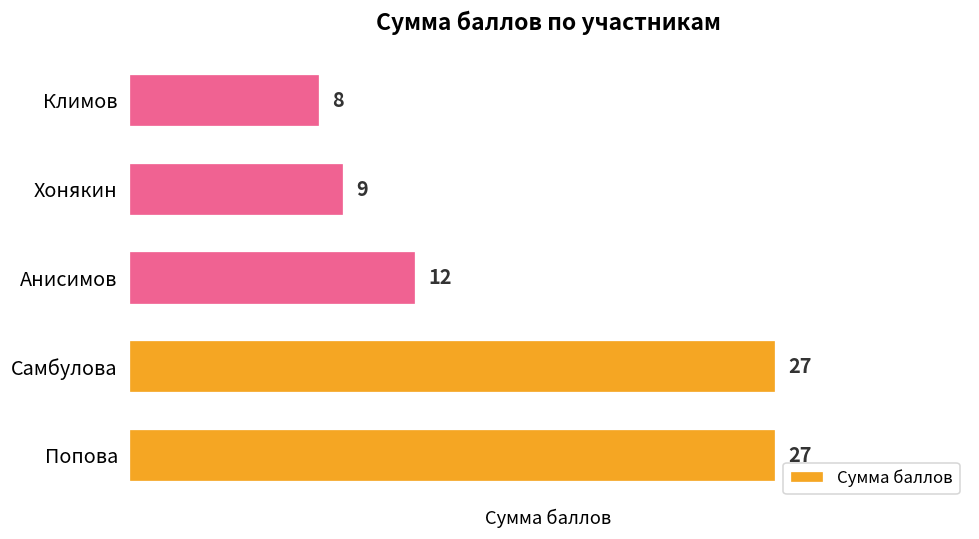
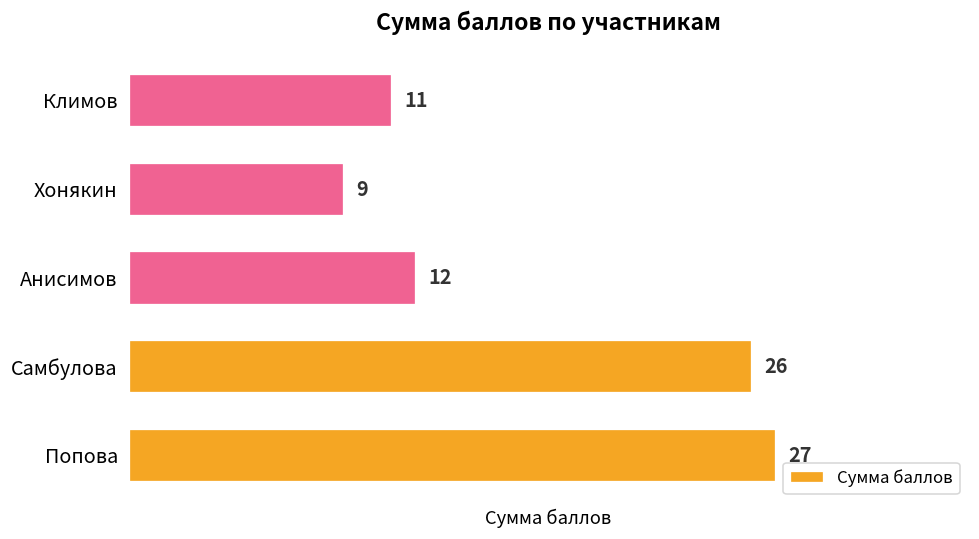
Климов: 8 -> 11
Самбулова: 27 -> 26
